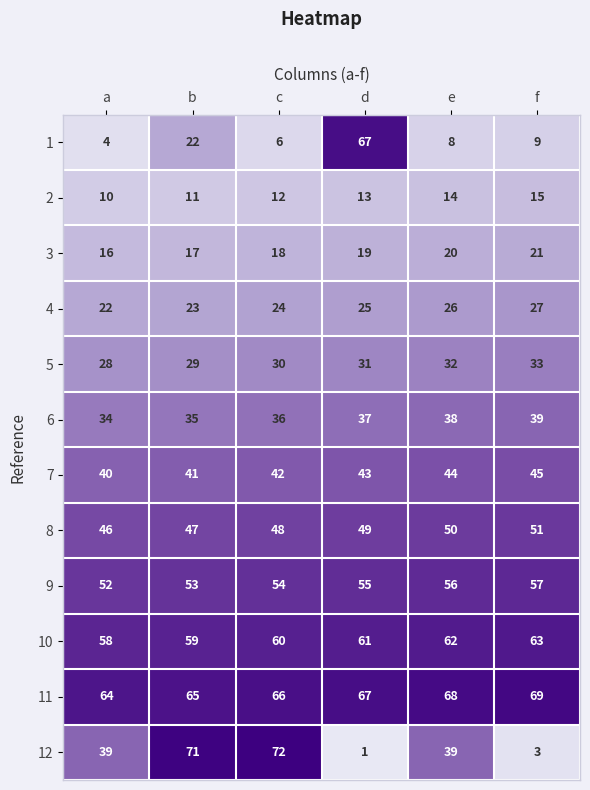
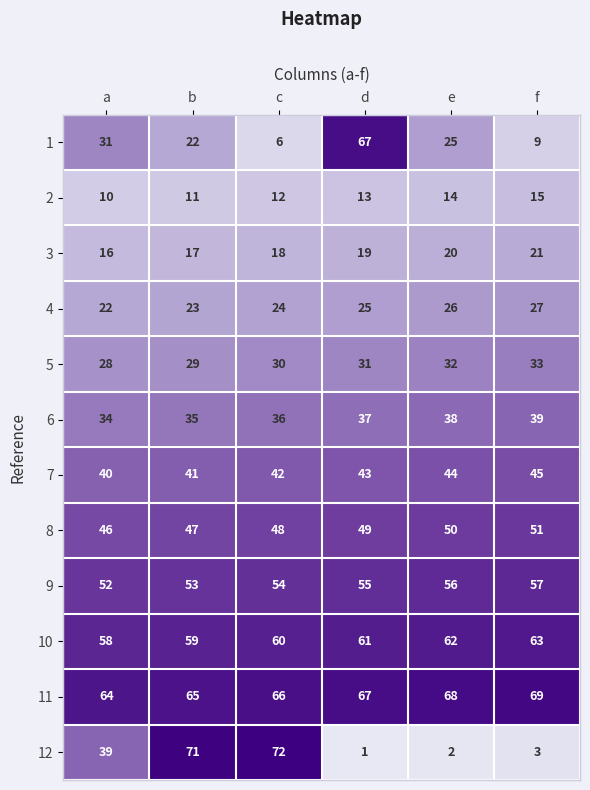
1, a: 4 -> 31
1, e: 8 -> 25
12, e: 39 -> 2
